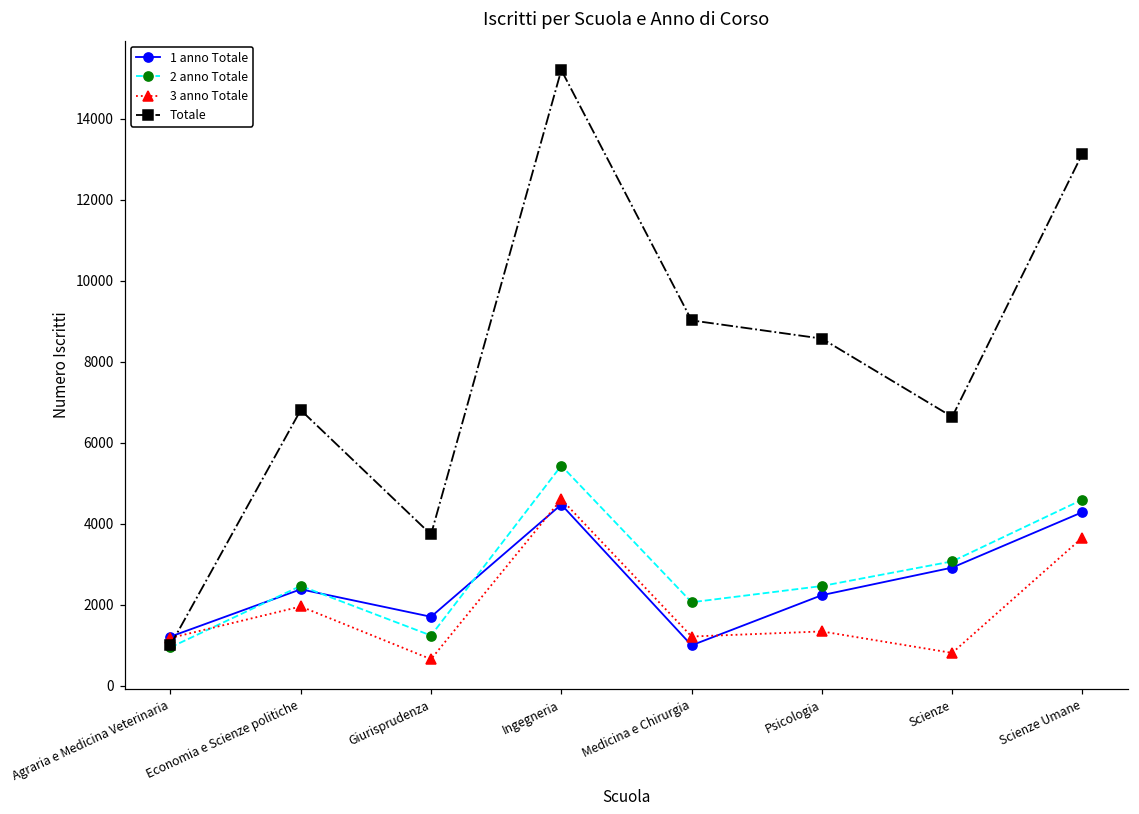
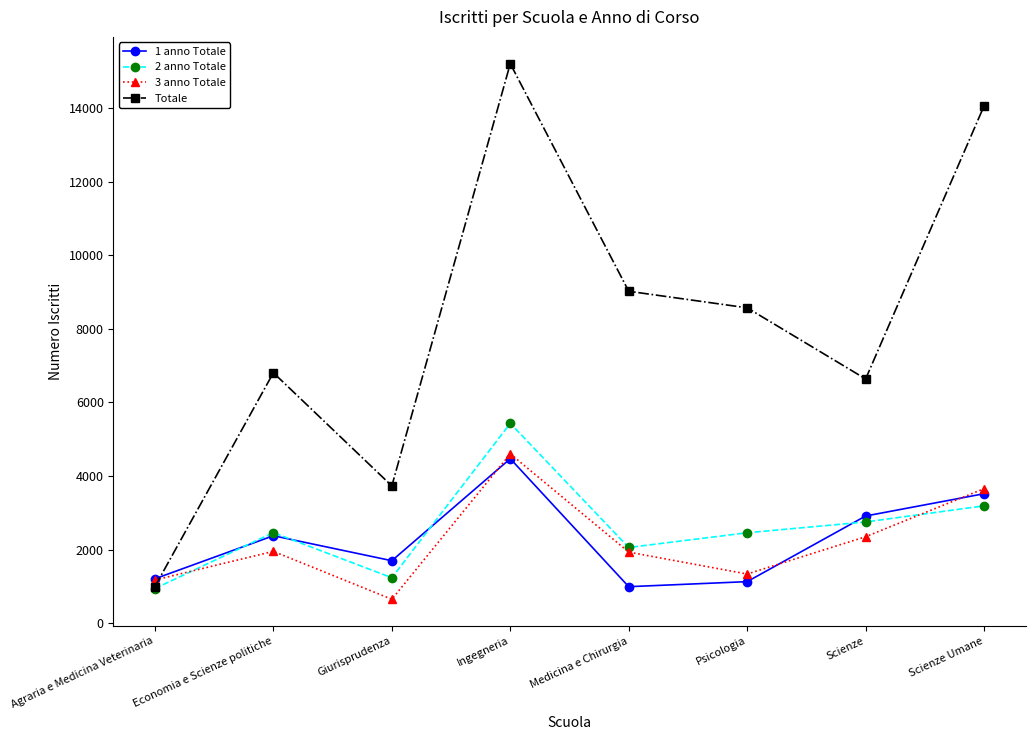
3 anno Totale, Medicina e Chirurgia: 1200 -> 1900
1 anno Totale, Psicologia: 2200 -> 1100
2 anno Totale, Scienze: 3100 -> 2800
3 anno Totale, Scienze: 800 -> 2400
1 anno Totale, Scienze Umane: 4300 -> 3500
2 anno Totale, Scienze Umane: 4600 -> 3200
Totale, Scienze Umane: 13100 -> 14100
